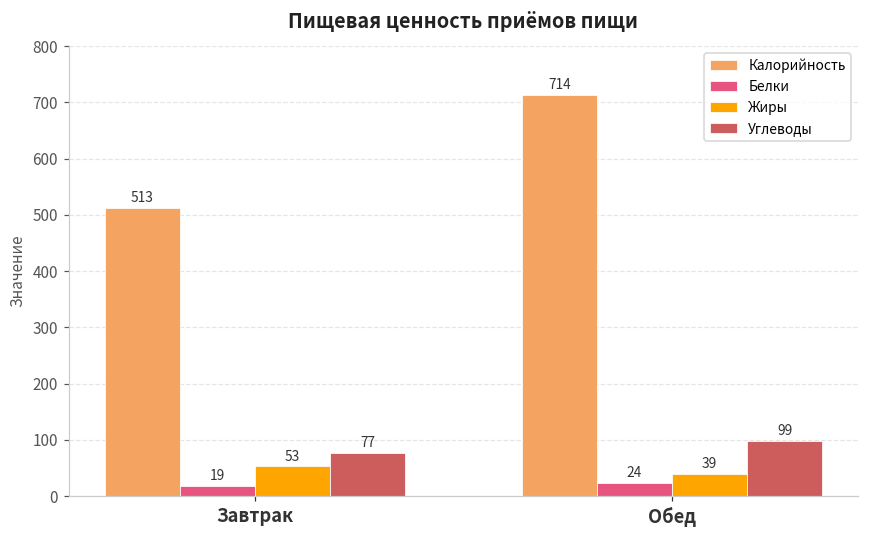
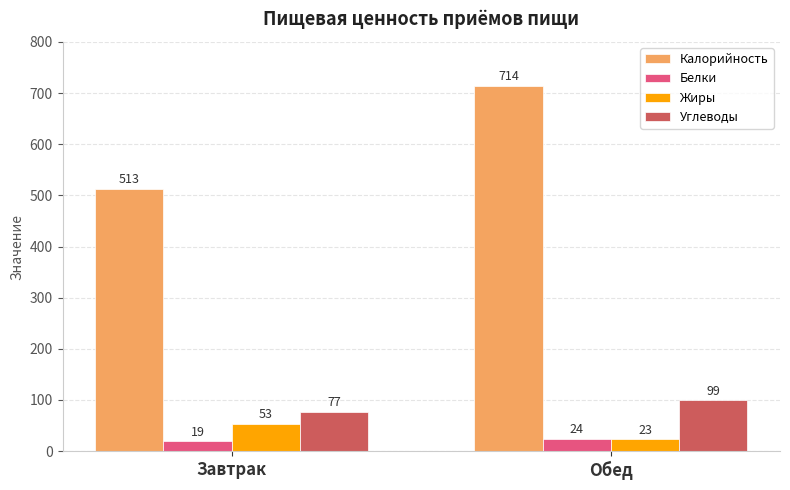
Жиры, Обед: 39 -> 23
